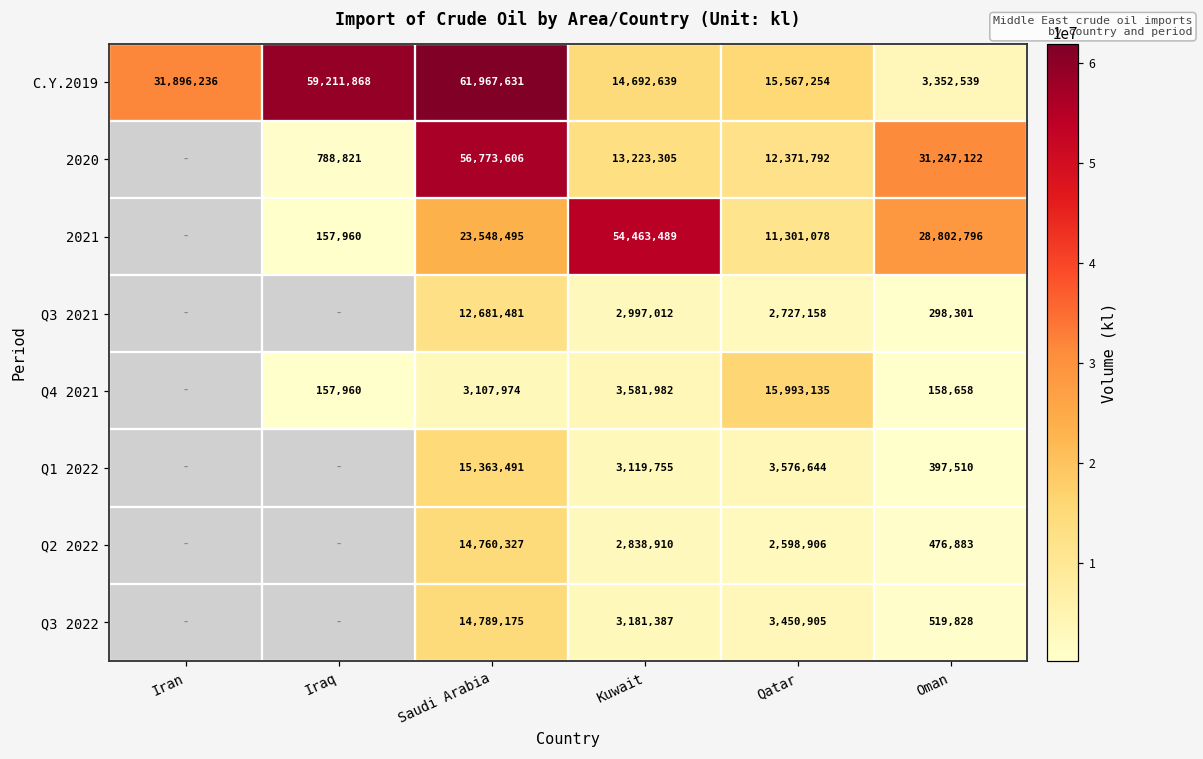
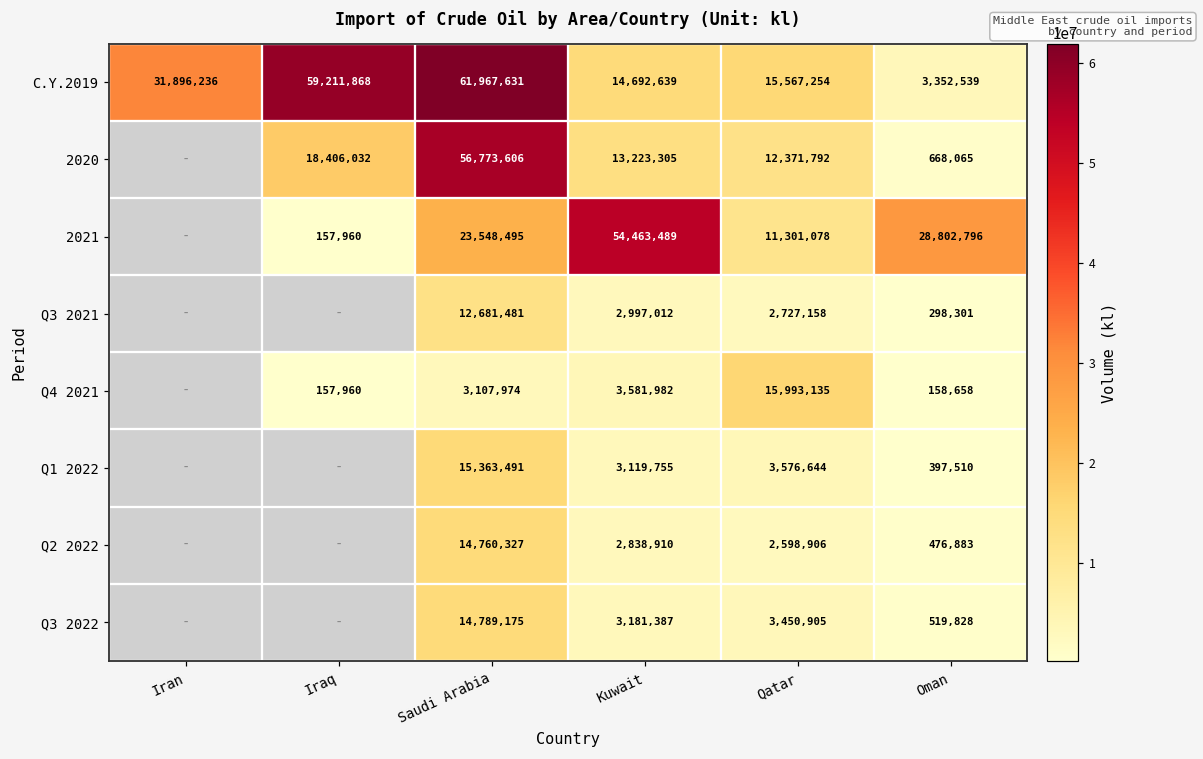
2020, Iraq: 788,821 -> 18,406,032
2020, Oman: 31,247,122 -> 668,065
